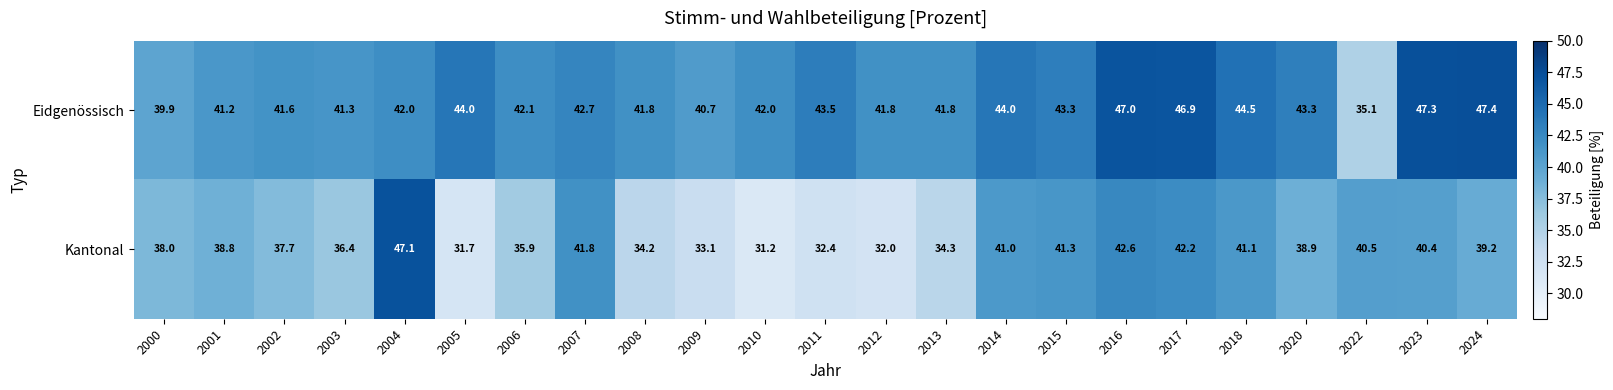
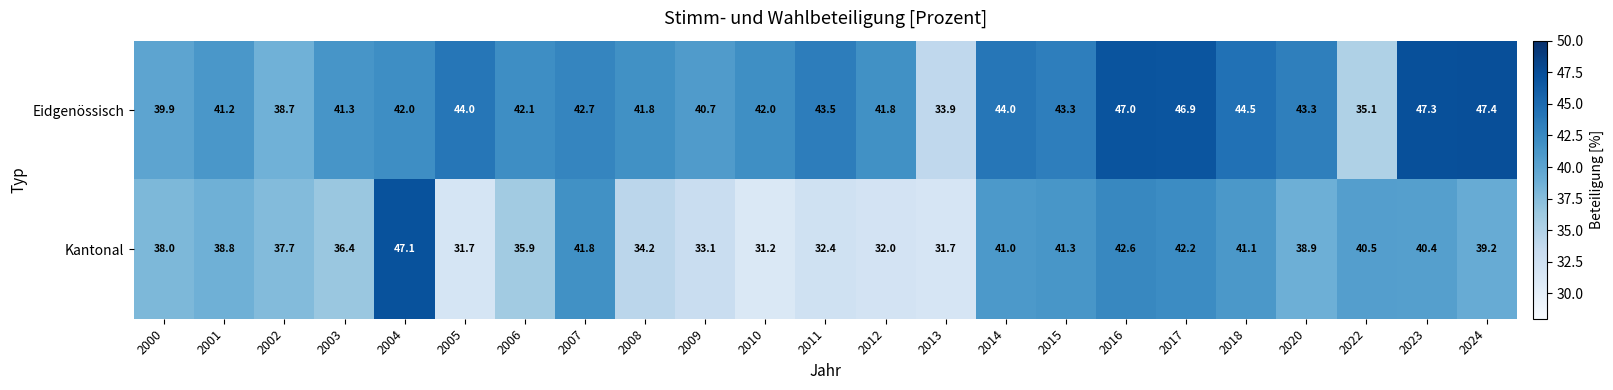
Eidgenössisch, 2002: 41.6 -> 38.7
Eidgenössisch, 2013: 41.8 -> 33.9
Kantonal, 2013: 34.3 -> 31.7
